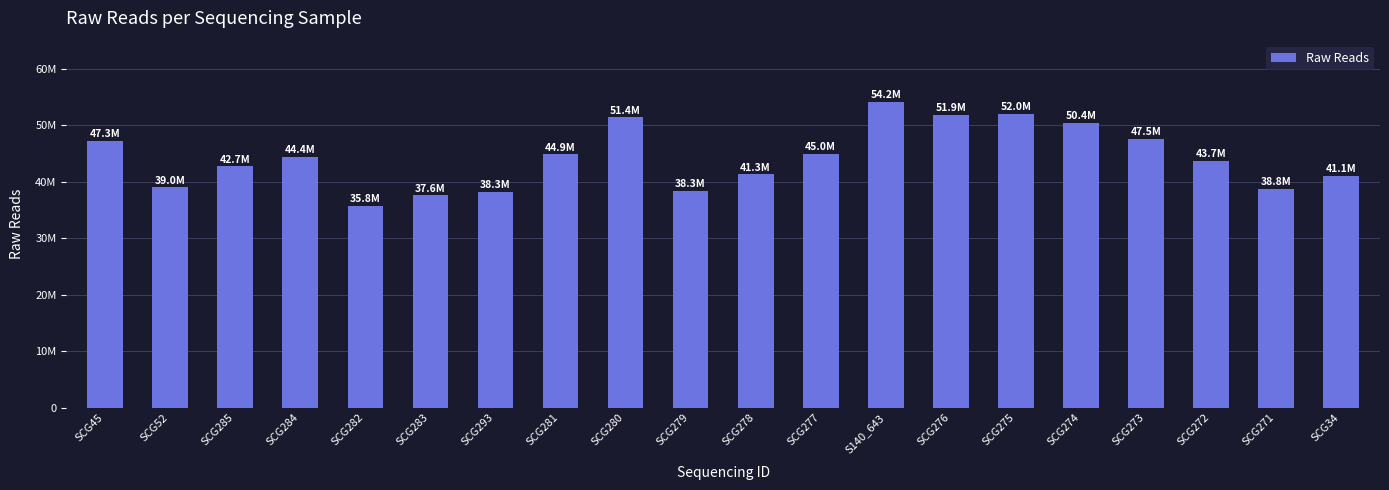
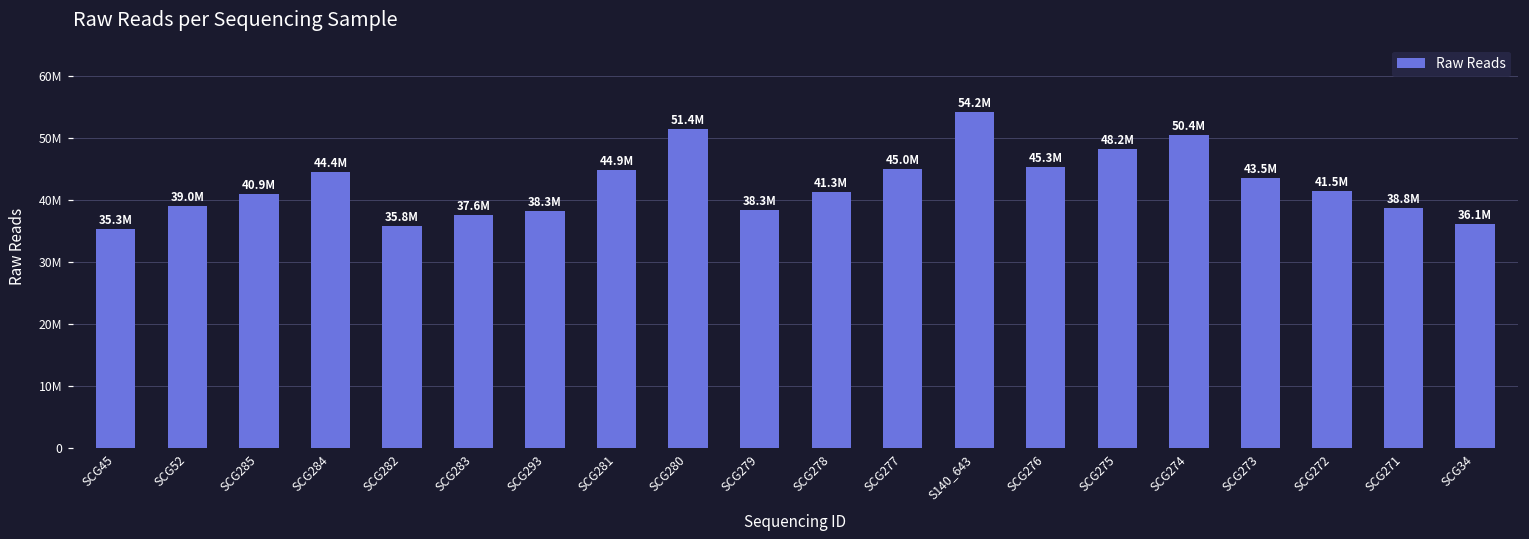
SCG45: 47.3M -> 35.3M
SCG285: 42.7M -> 40.9M
SCG276: 51.9M -> 45.3M
SCG275: 52.0M -> 48.2M
SCG273: 47.5M -> 43.5M
SCG272: 43.7M -> 41.5M
SCG34: 41.1M -> 36.1M
